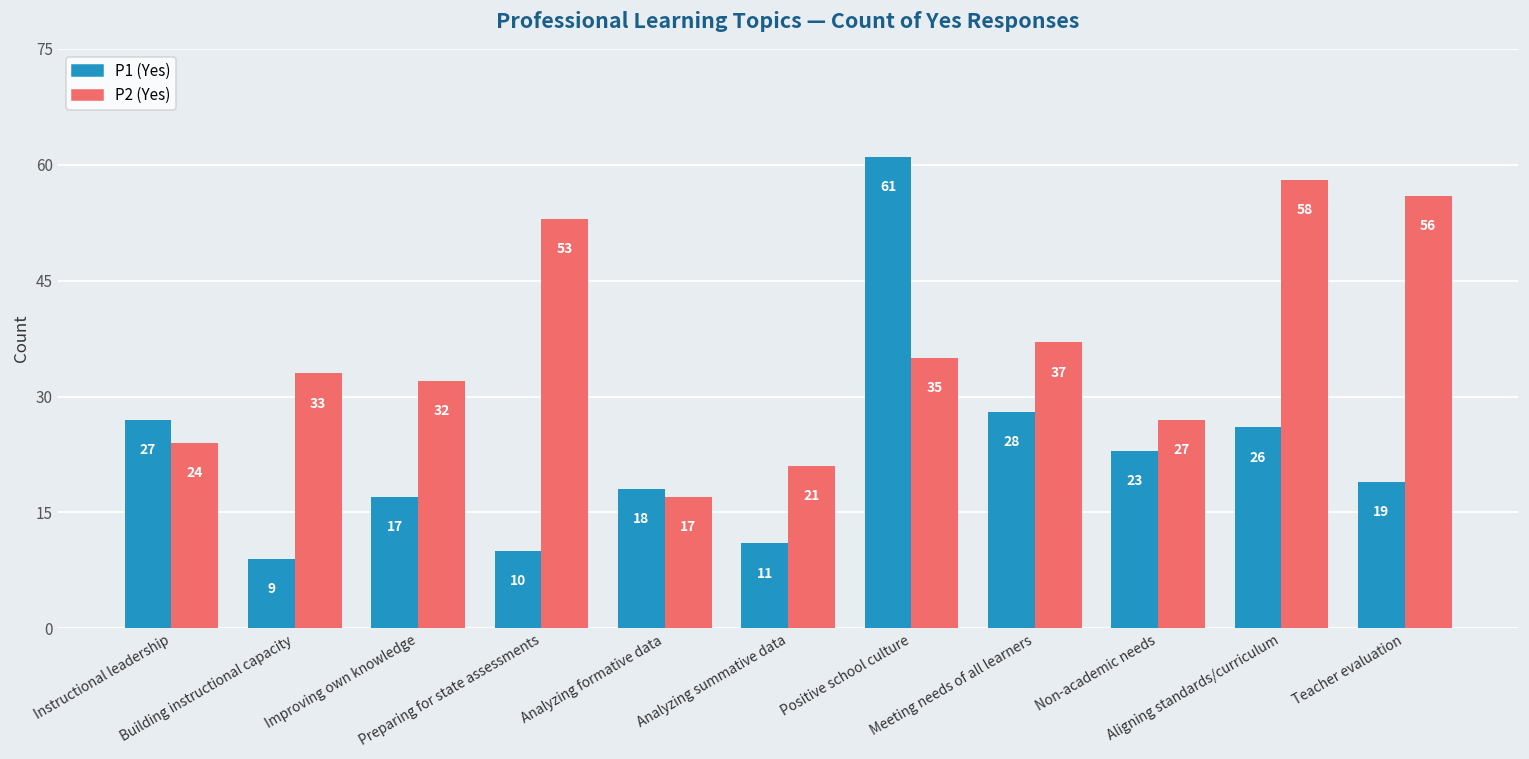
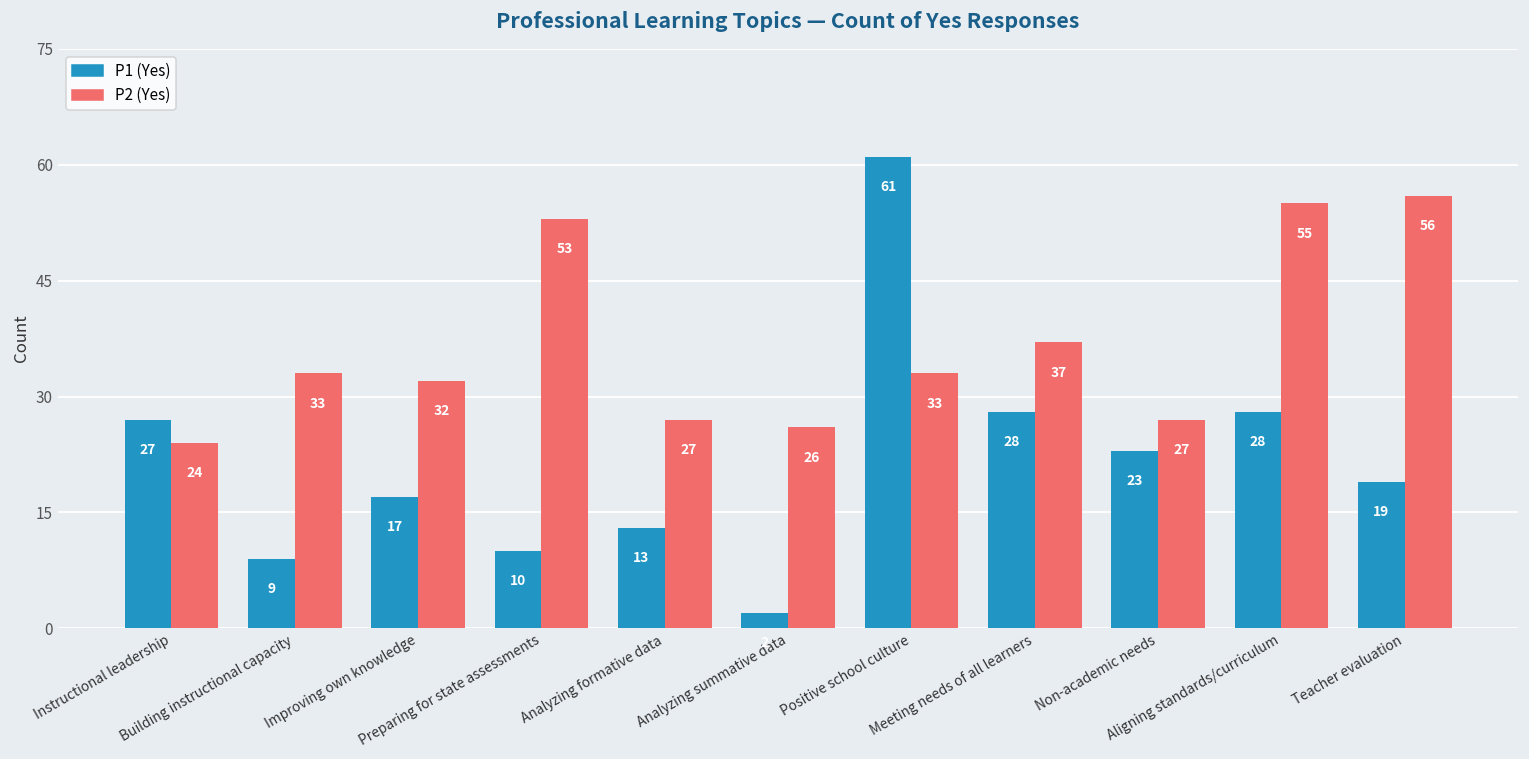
P1 (Yes), Analyzing formative data: 18 -> 13
P2 (Yes), Analyzing formative data: 17 -> 27
P1 (Yes), Analyzing summative data: 11 -> 2
P2 (Yes), Analyzing summative data: 21 -> 26
P2 (Yes), Positive school culture: 35 -> 33
P1 (Yes), Aligning standards/curriculum: 26 -> 28
P2 (Yes), Aligning standards/curriculum: 58 -> 55
